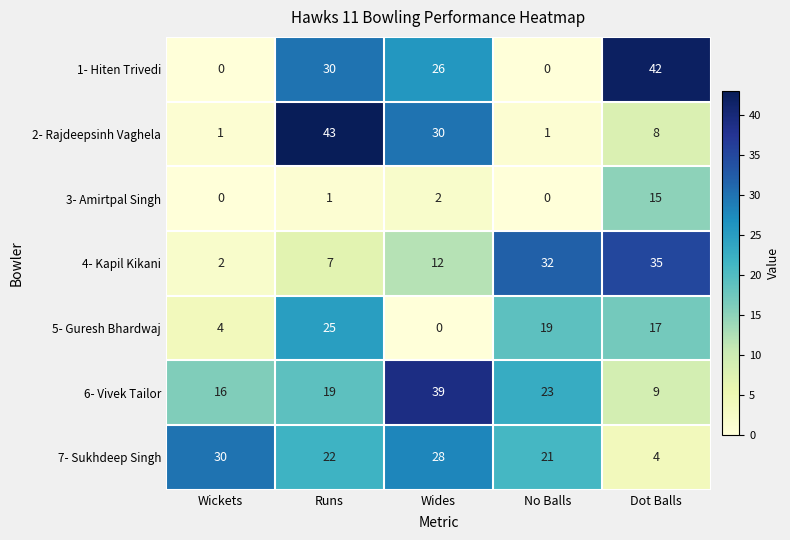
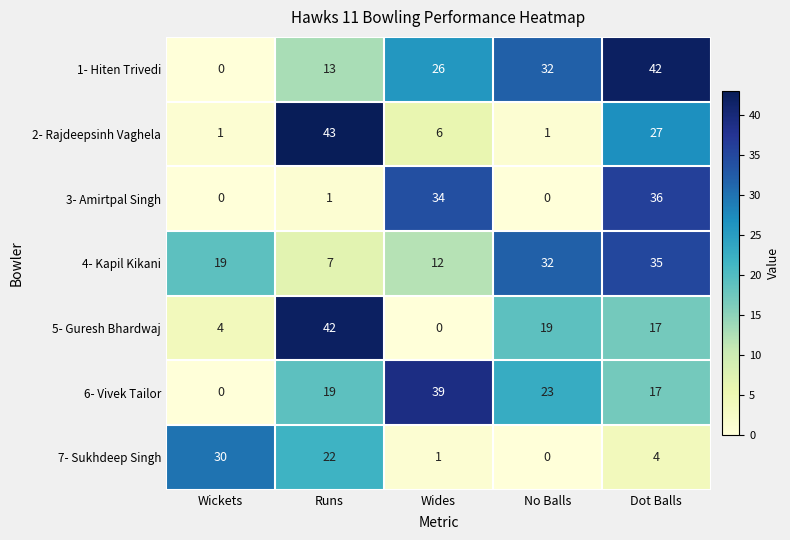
1- Hiten Trivedi, Runs: 30 -> 13
1- Hiten Trivedi, No Balls: 0 -> 32
2- Rajdeepsinh Vaghela, Wides: 30 -> 6
2- Rajdeepsinh Vaghela, Dot Balls: 8 -> 27
3- Amirtpal Singh, Wides: 2 -> 34
3- Amirtpal Singh, Dot Balls: 15 -> 36
4- Kapil Kikani, Wickets: 2 -> 19
5- Guresh Bhardwaj, Runs: 25 -> 42
6- Vivek Tailor, Wickets: 16 -> 0
6- Vivek Tailor, Dot Balls: 9 -> 17
7- Sukhdeep Singh, Wides: 28 -> 1
7- Sukhdeep Singh, No Balls: 21 -> 0
